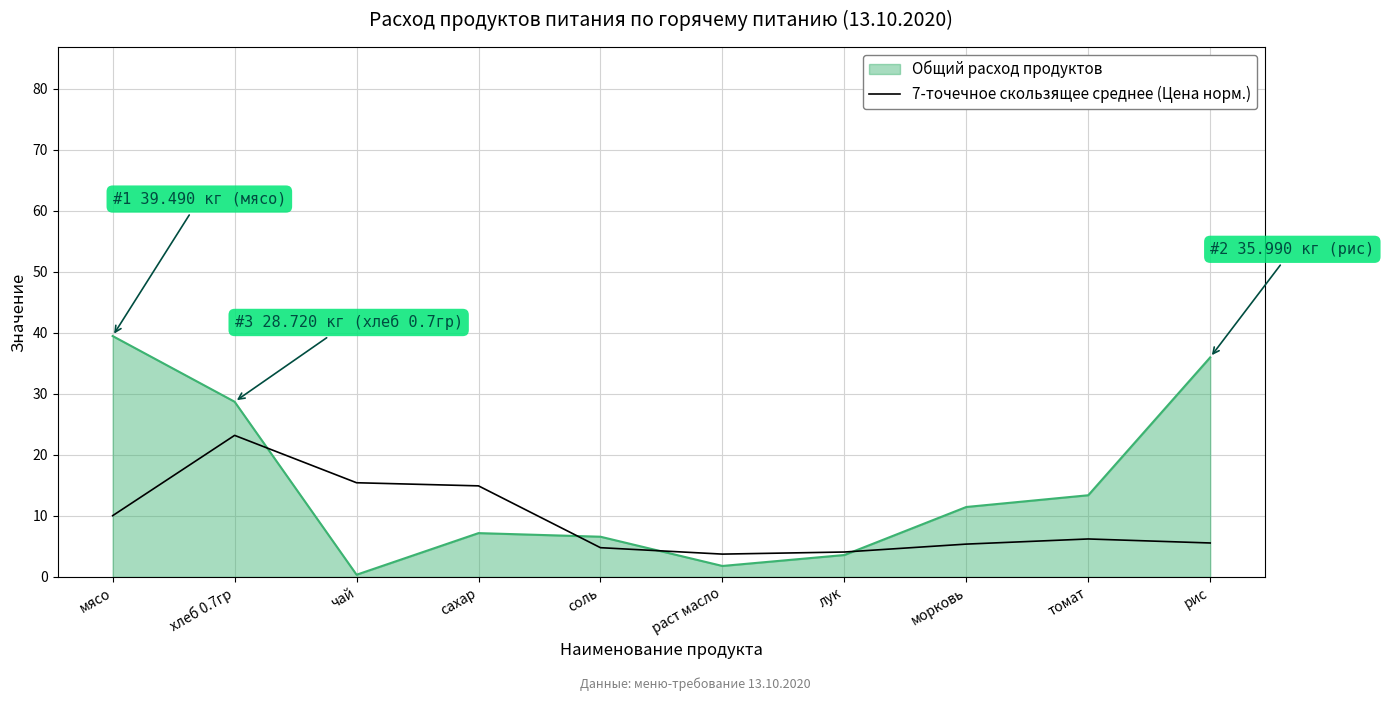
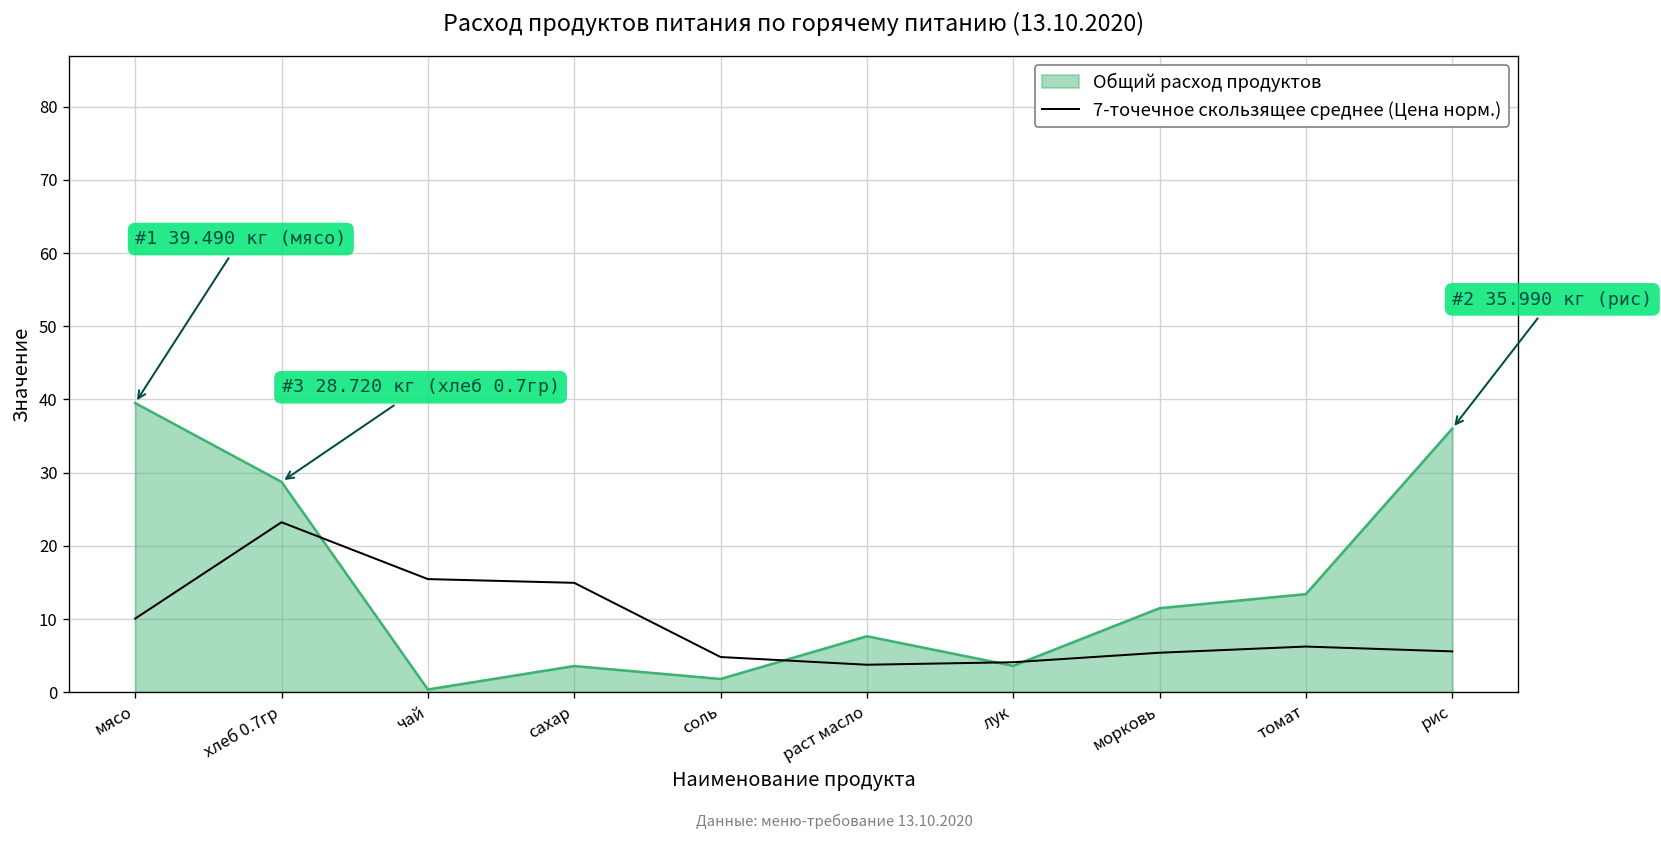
Общий расход продуктов, сахар: 7 -> 4
Общий расход продуктов, соль: 7 -> 2
Общий расход продуктов, раст масло: 2 -> 8
